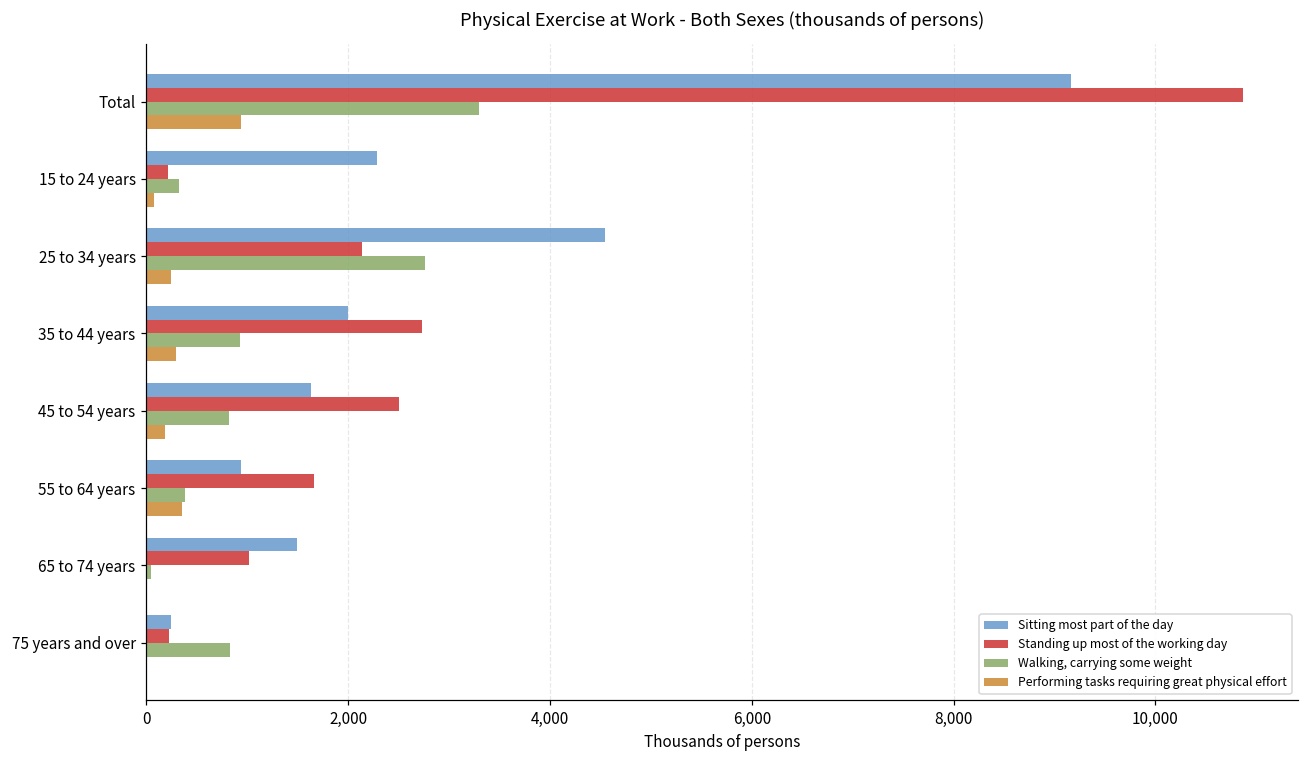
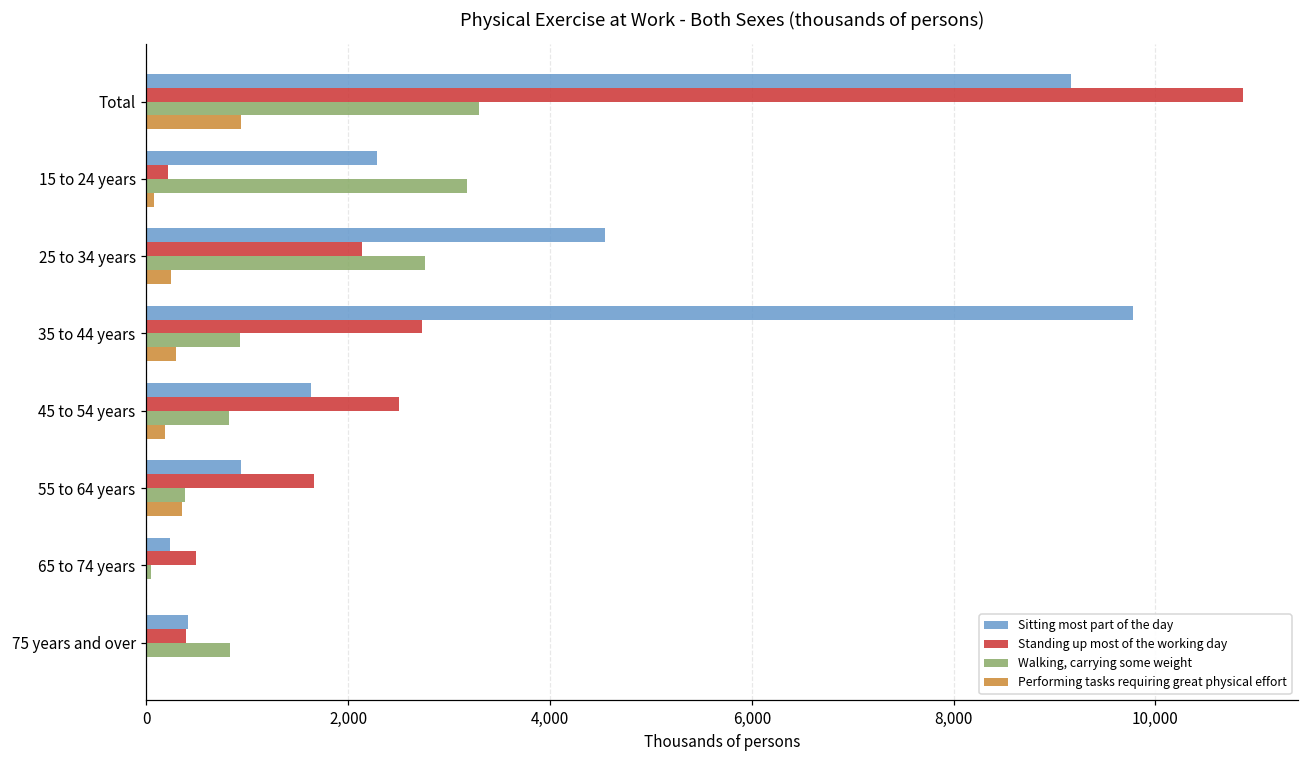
Walking, carrying some weight, 15 to 24 years: 300 -> 3,200
Sitting most part of the day, 35 to 44 years: 2,000 -> 9,800
Sitting most part of the day, 65 to 74 years: 1,500 -> 200
Standing up most of the working day, 65 to 74 years: 1,000 -> 500
Sitting most part of the day, 75 years and over: 200 -> 400
Standing up most of the working day, 75 years and over: 200 -> 400
